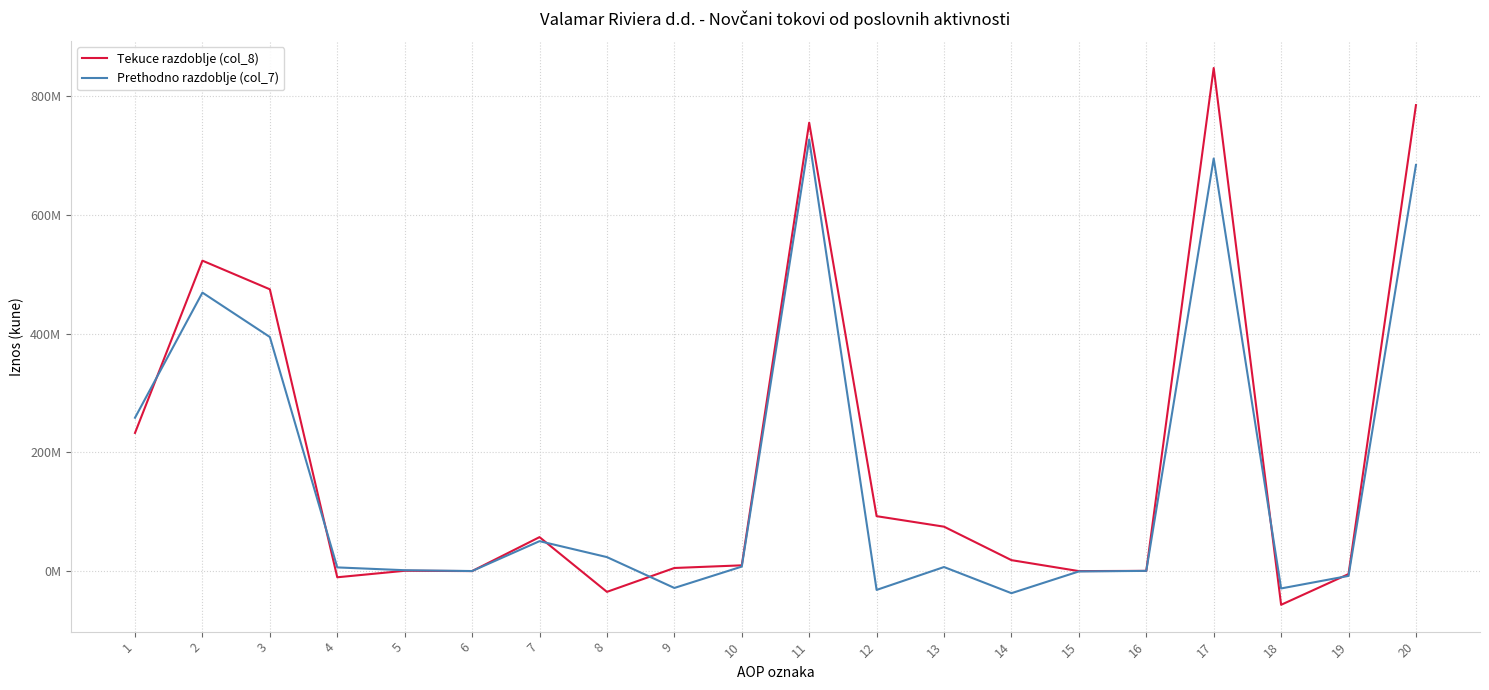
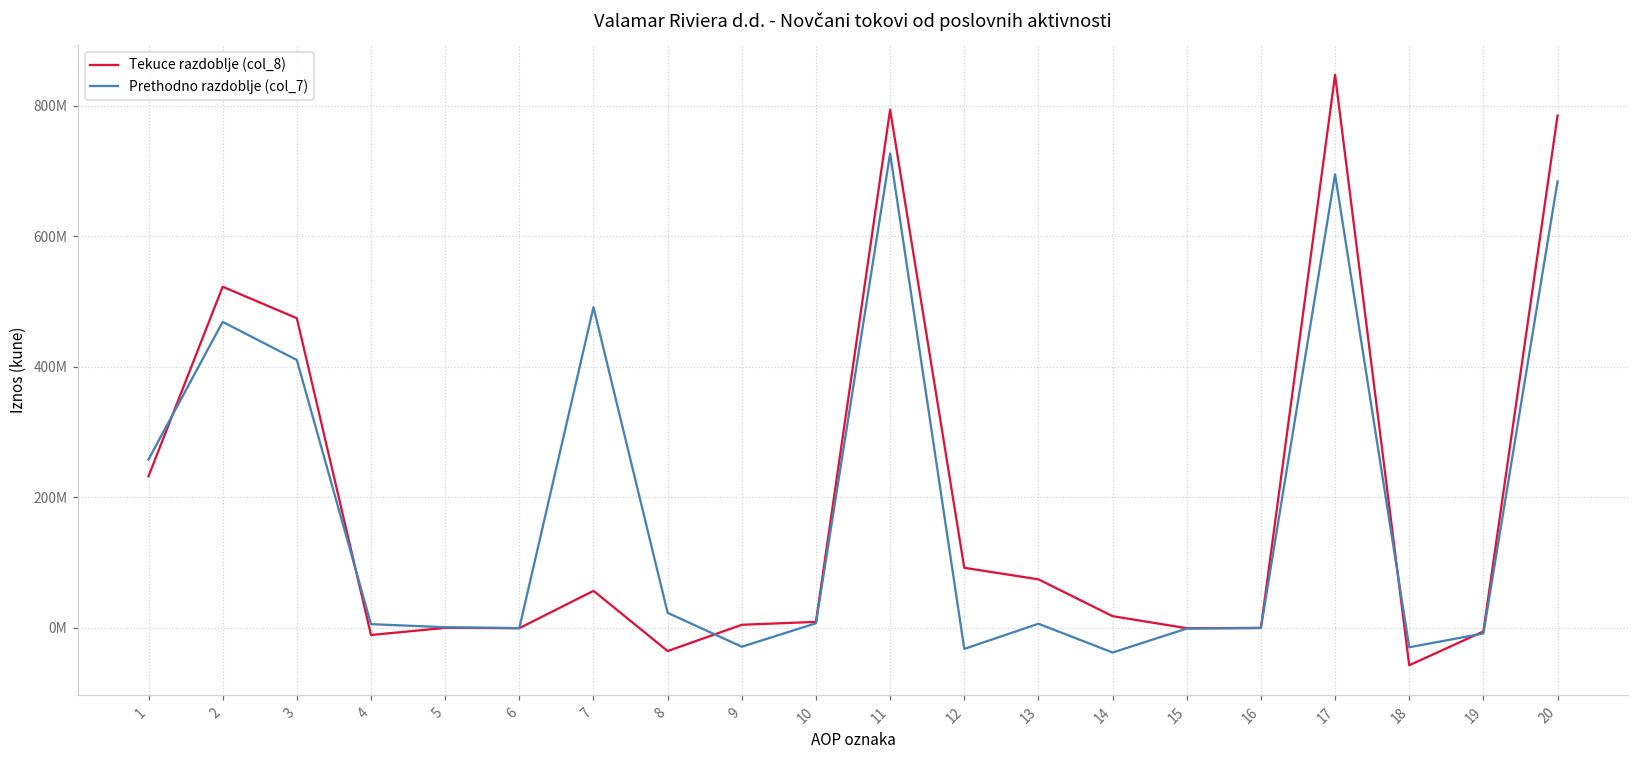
Prethodno razdoblje (col_7), 3: 390000000 -> 410000000
Prethodno razdoblje (col_7), 7: 50000000 -> 490000000
Tekuce razdoblje (col_8), 11: 760000000 -> 790000000
